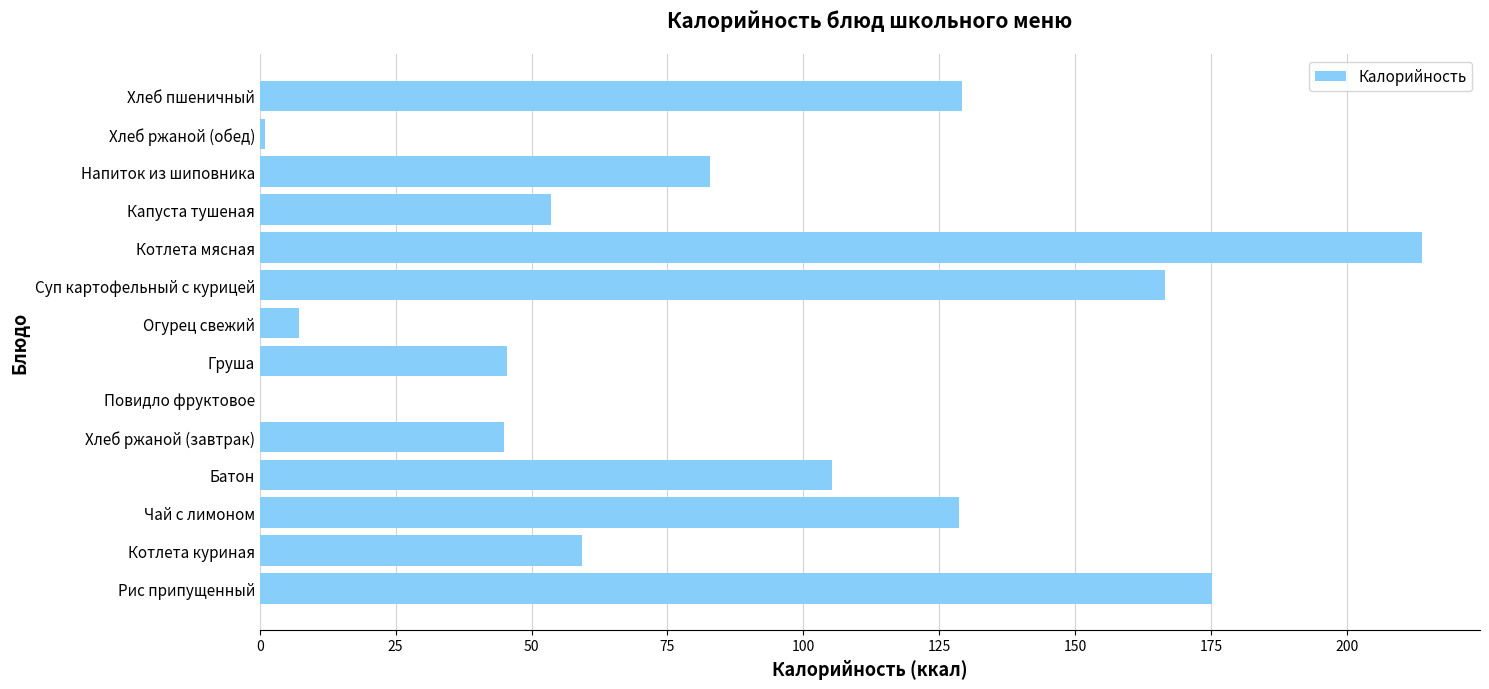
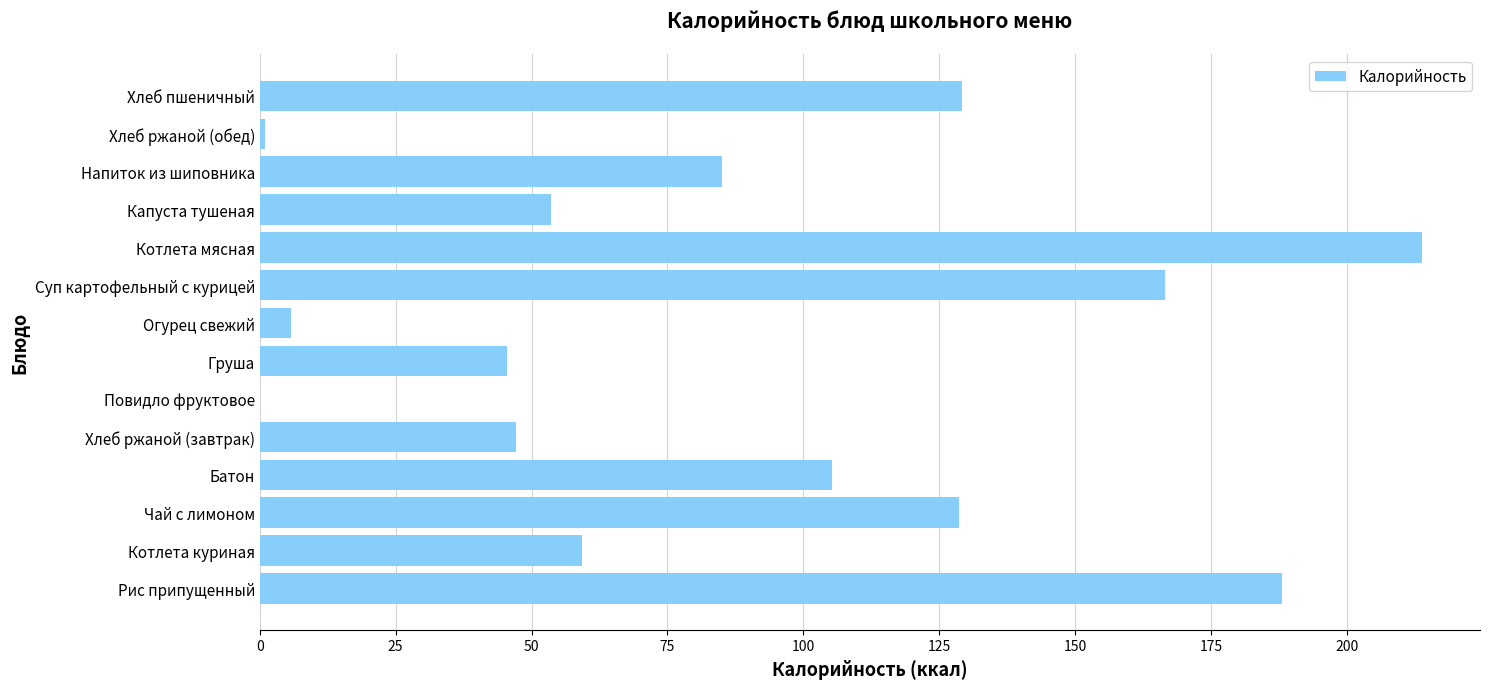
Напиток из шиповника: 83 -> 85
Огурец свежий: 7 -> 6
Хлеб ржаной (завтрак): 45 -> 47
Рис припущенный: 175 -> 188
